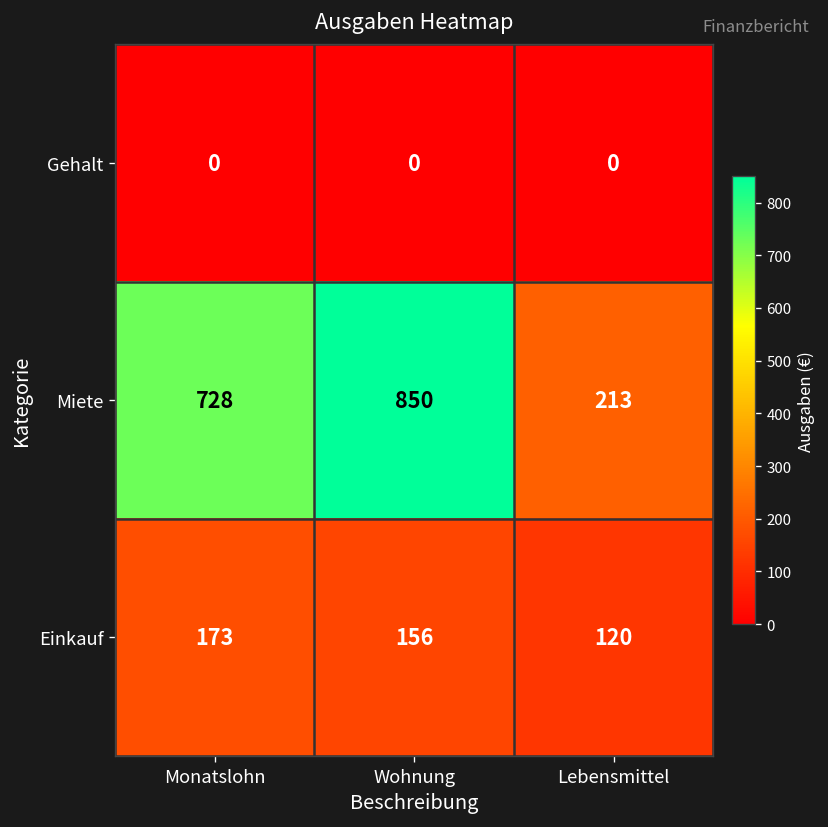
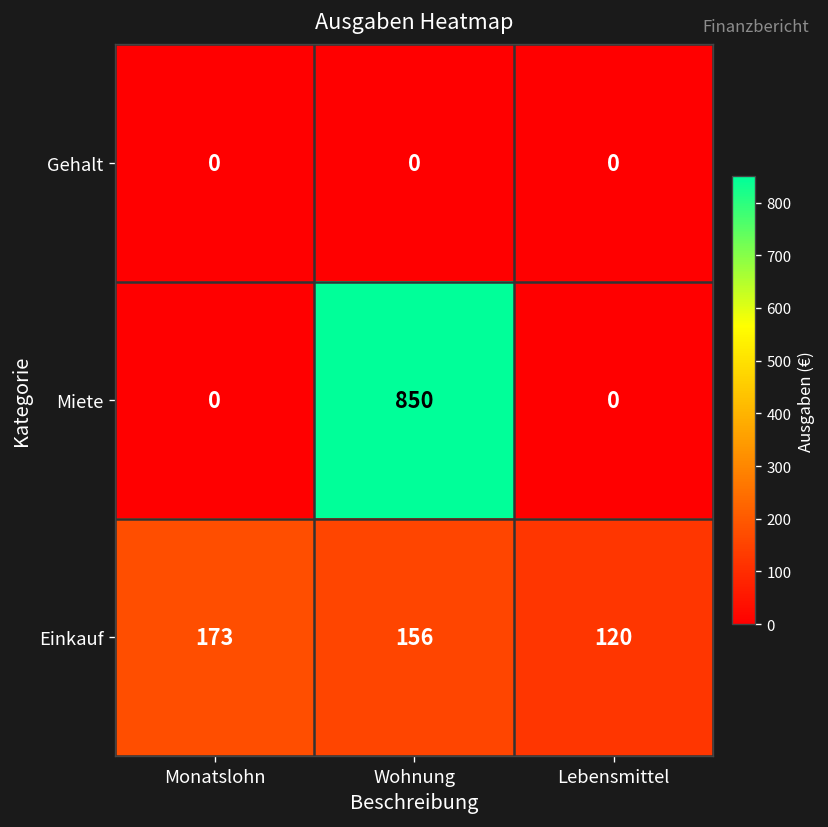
Miete, Monatslohn: 728 -> 0
Miete, Lebensmittel: 213 -> 0
